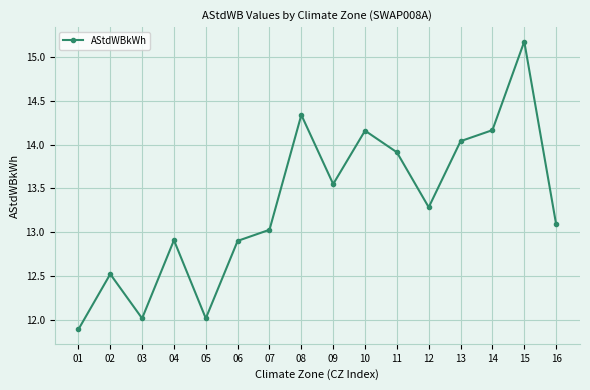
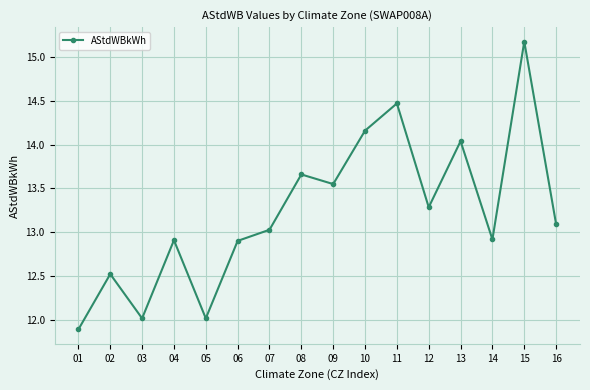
08: 14.3 -> 13.7
11: 13.9 -> 14.5
14: 14.2 -> 12.9
